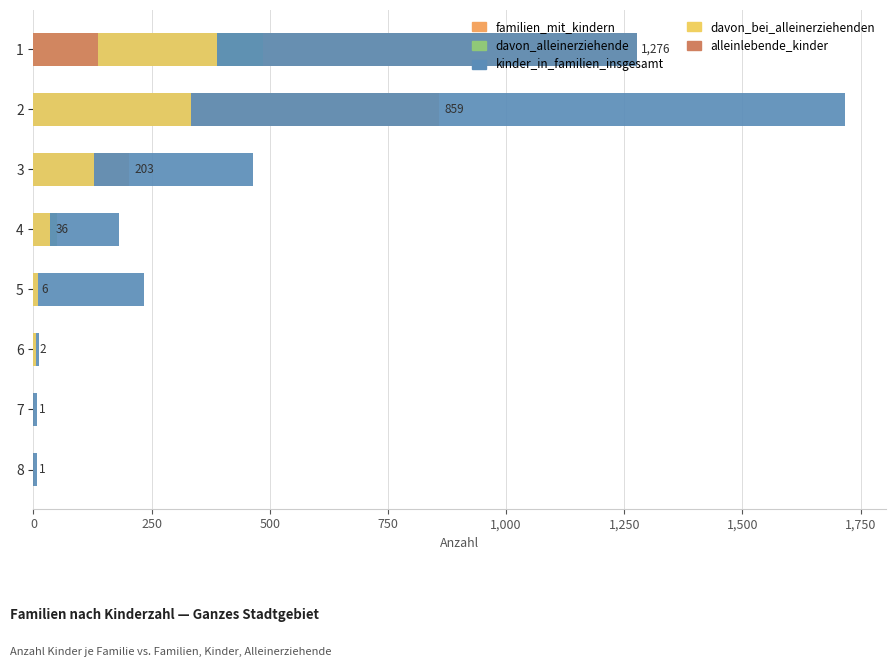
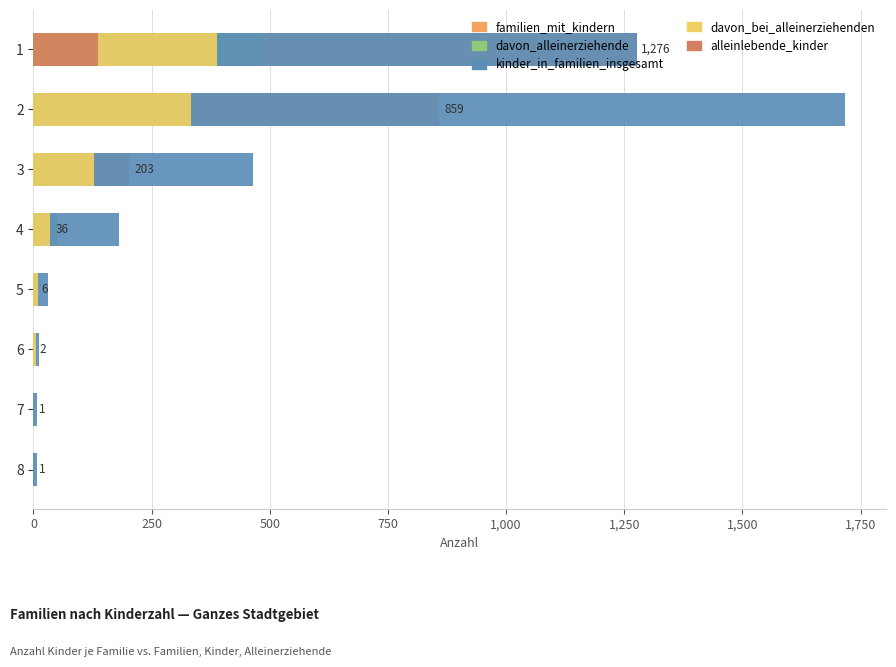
kinder_in_familien_insgesamt, 5: 230 -> 30
